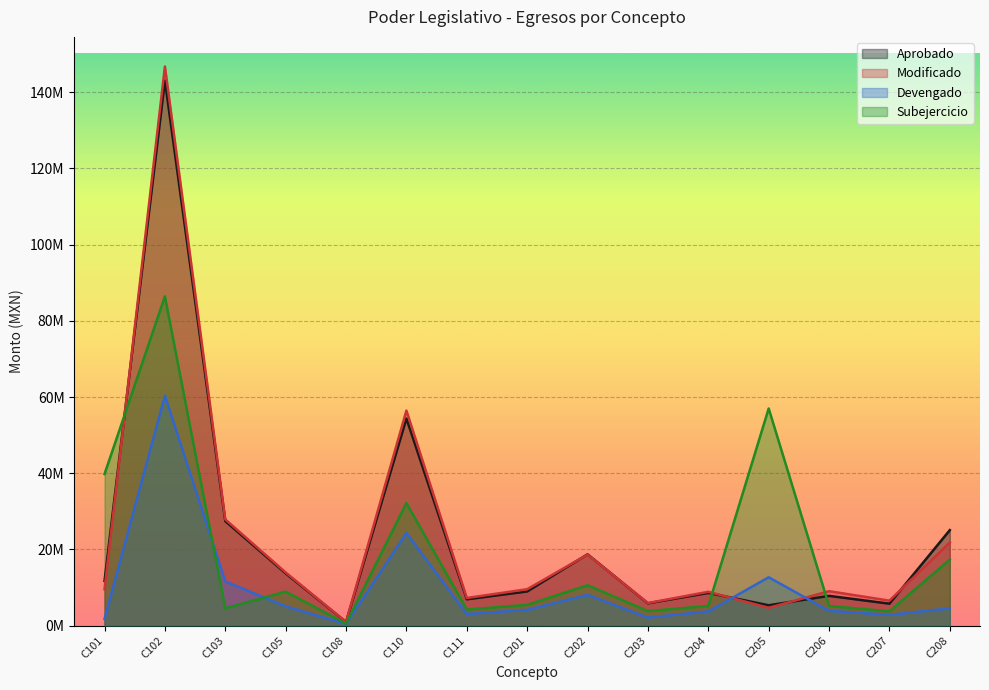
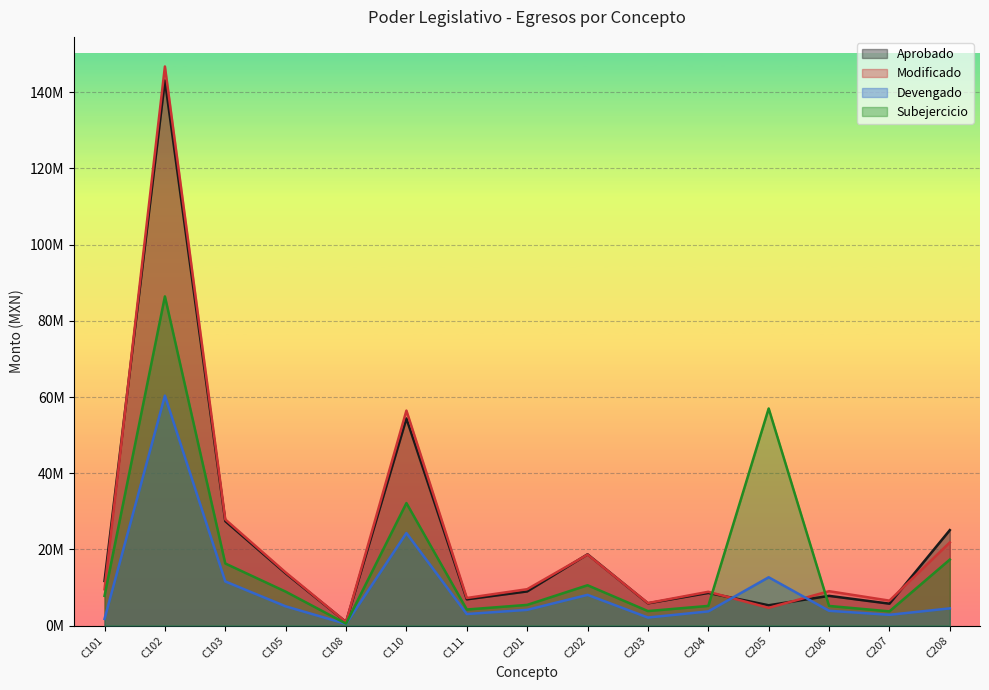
Subejercicio, C101: 40000000 -> 8000000
Subejercicio, C103: 5000000 -> 16000000
